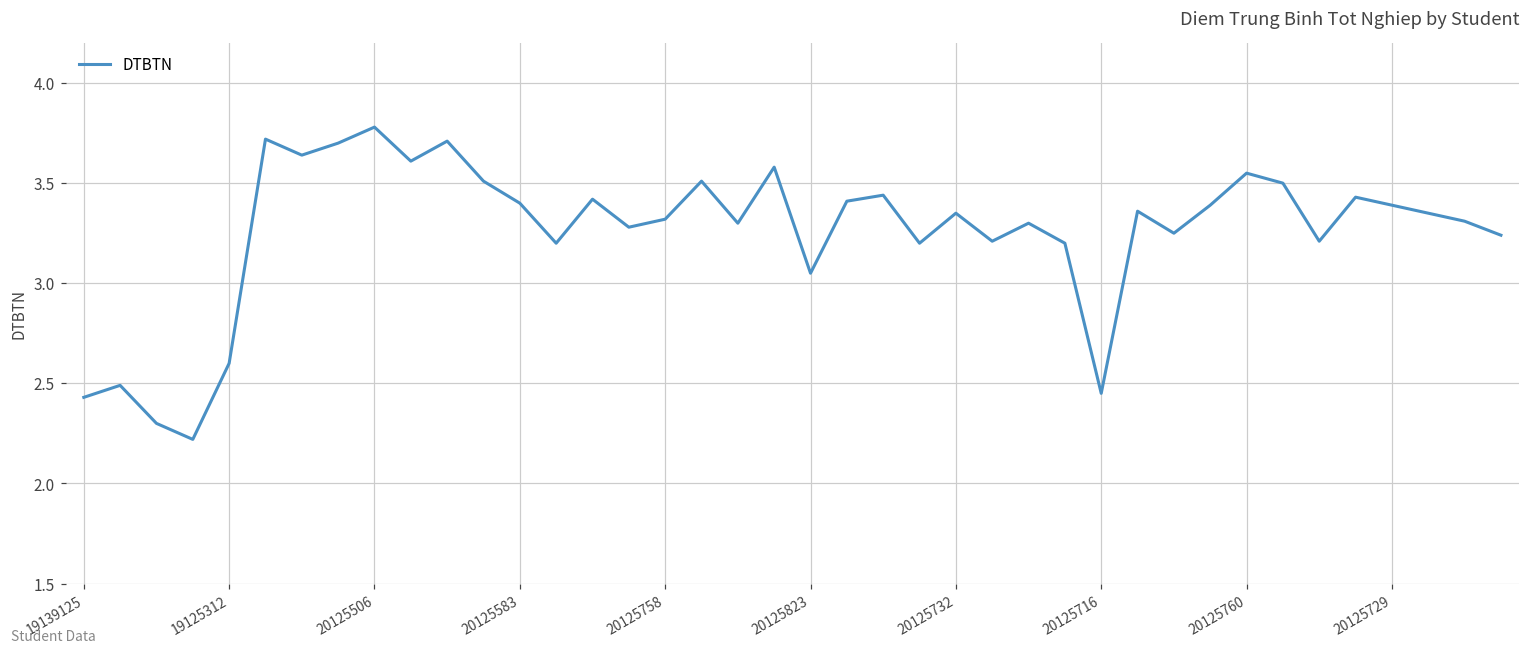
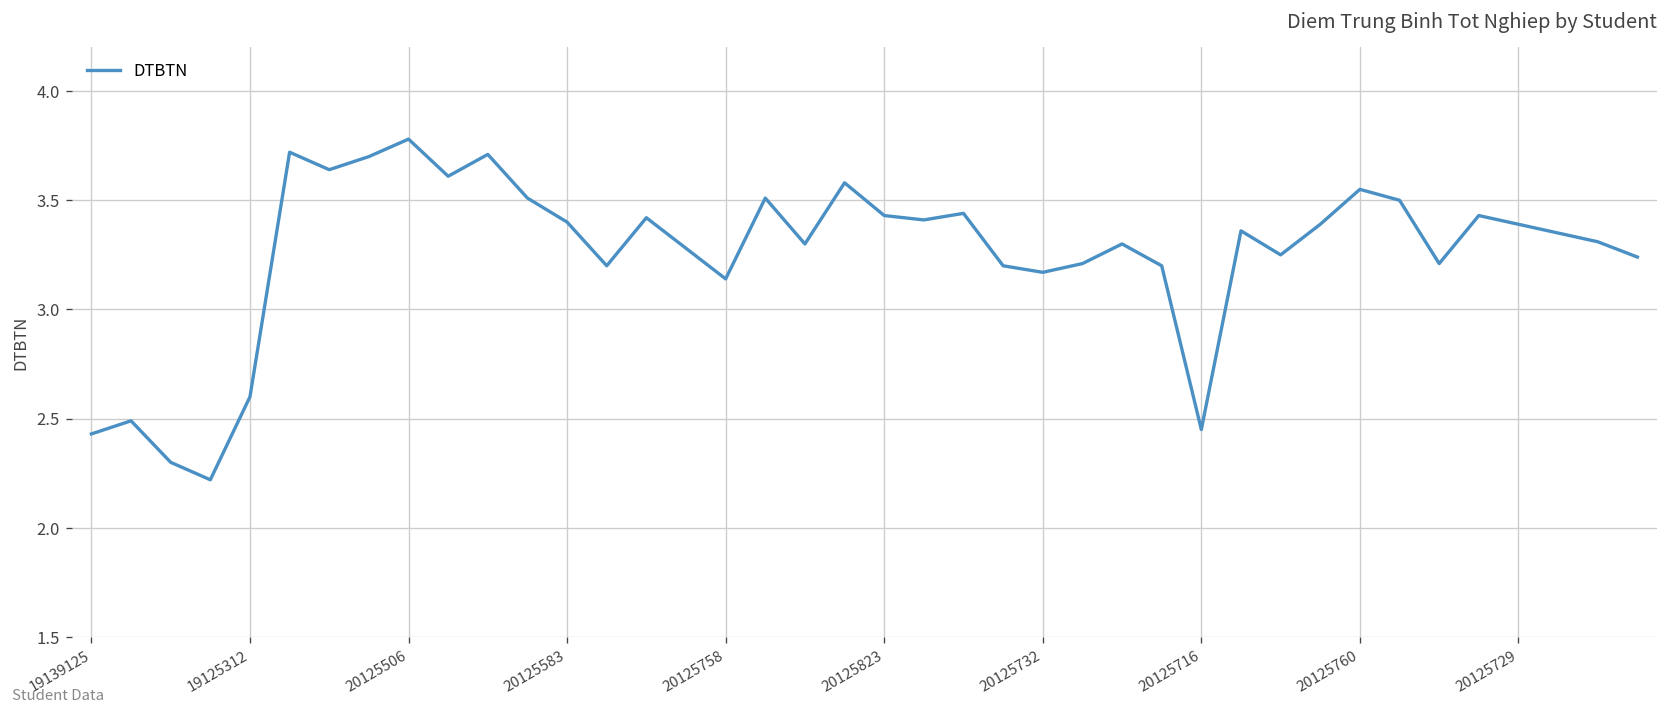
20125758: 3.32 -> 3.14
20125823: 3.05 -> 3.43
20125732: 3.35 -> 3.17
